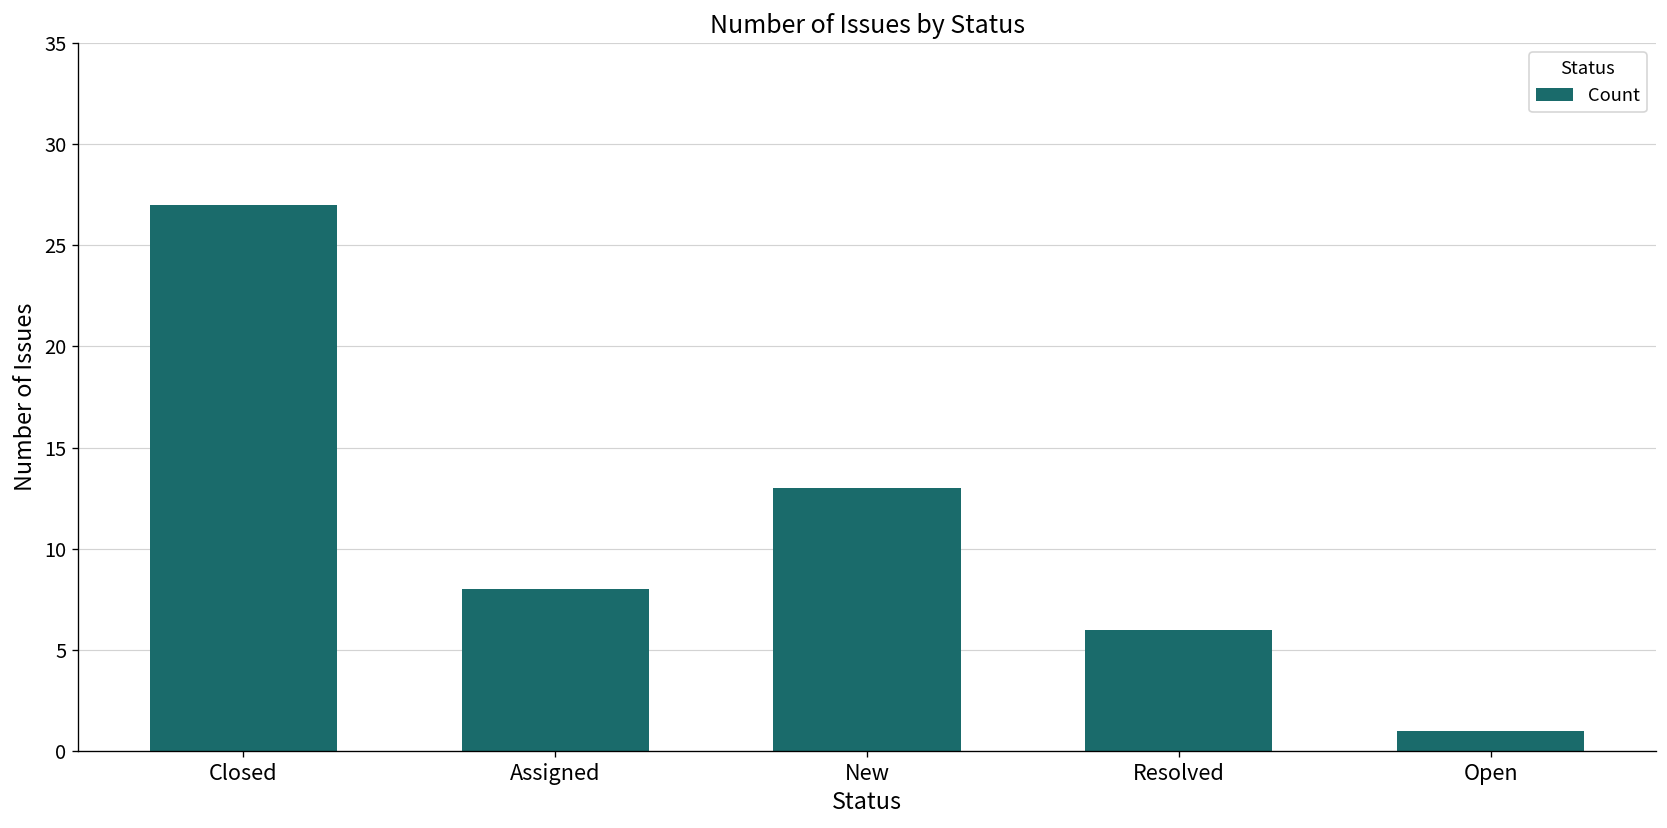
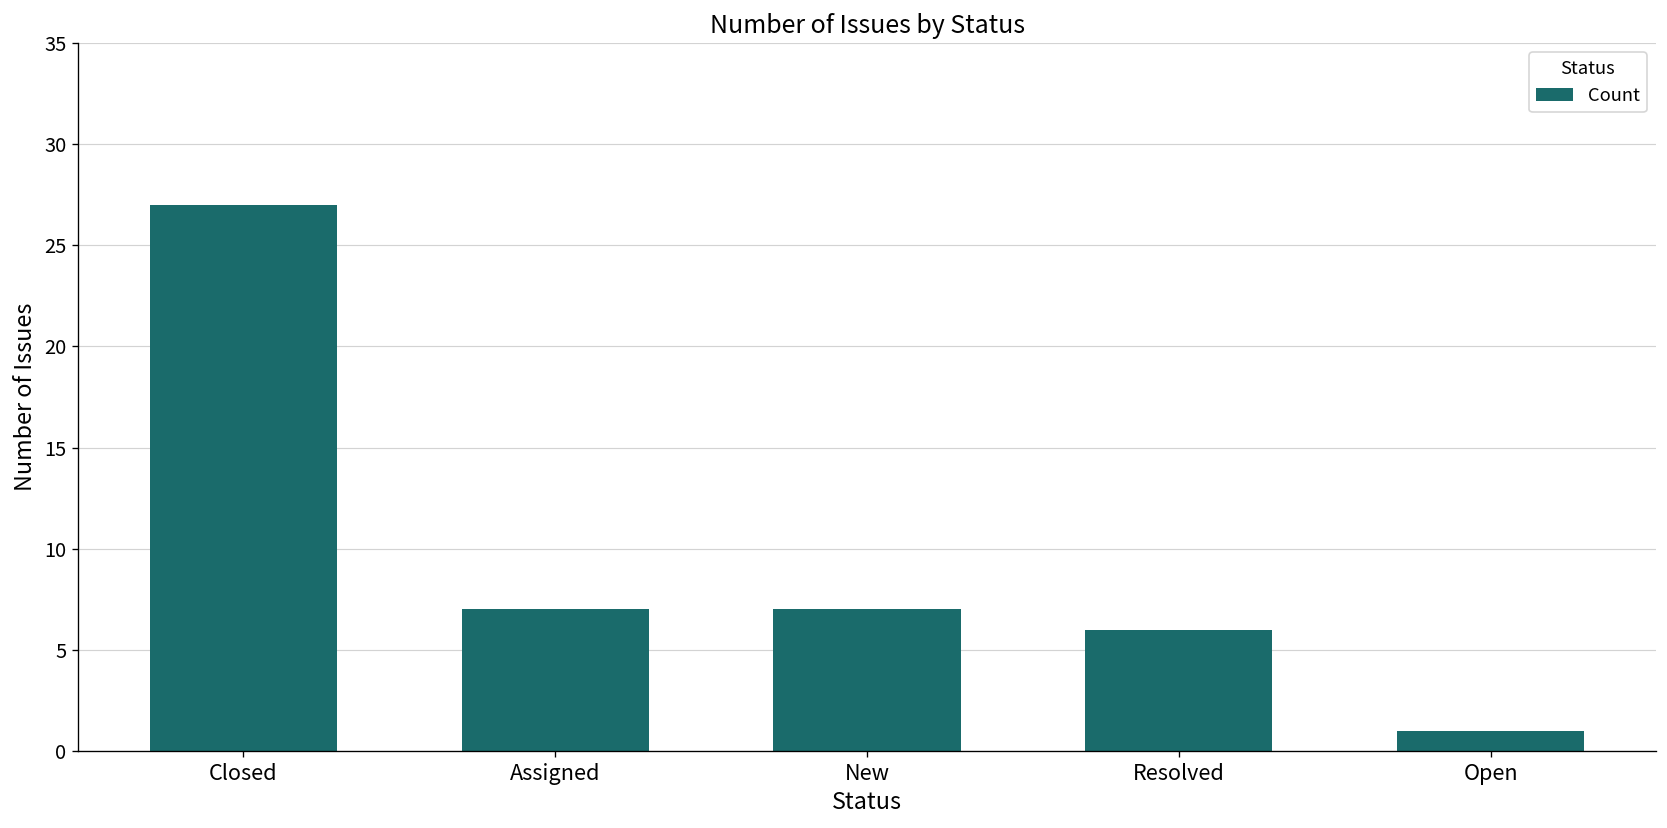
Assigned: 8 -> 7
New: 13 -> 7
